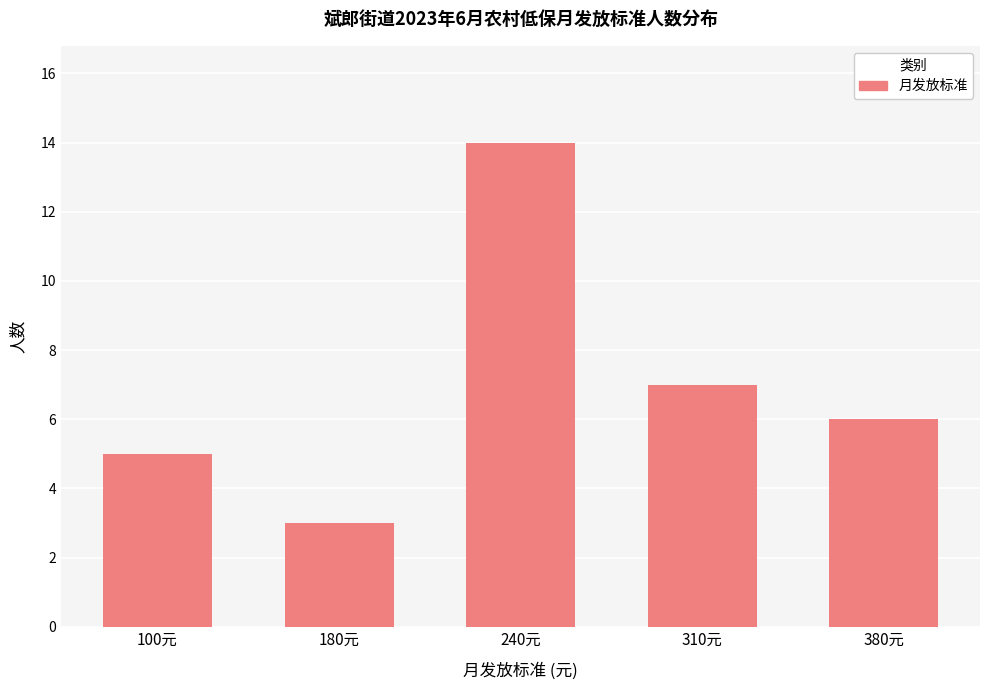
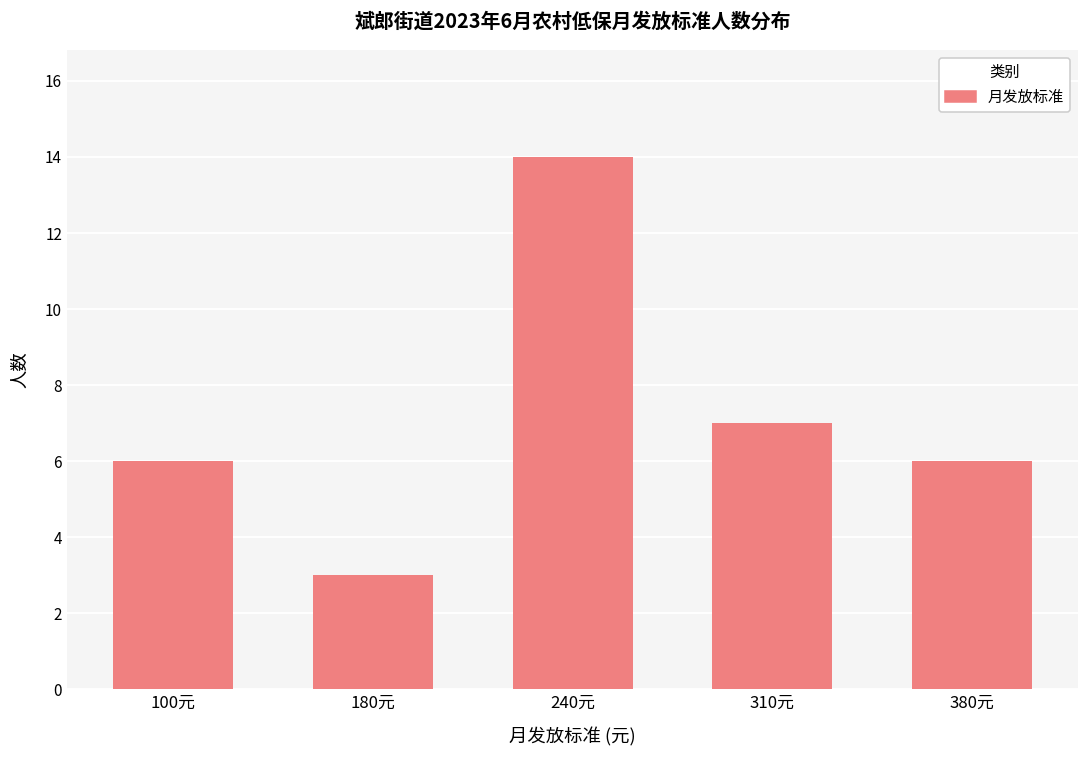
100元: 5 -> 6
